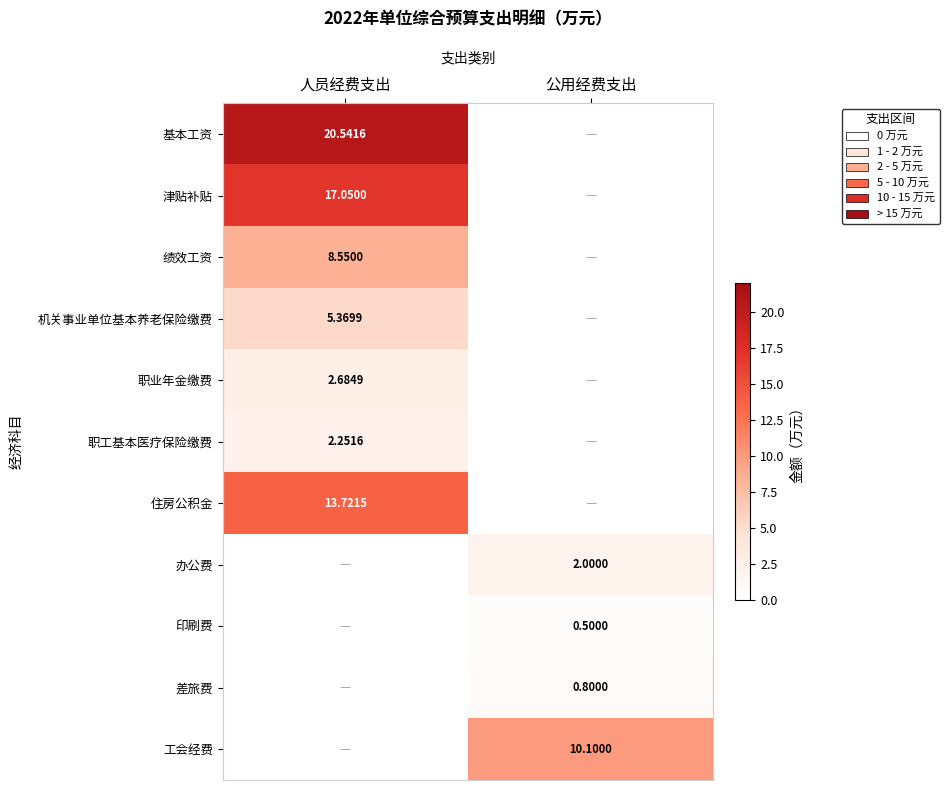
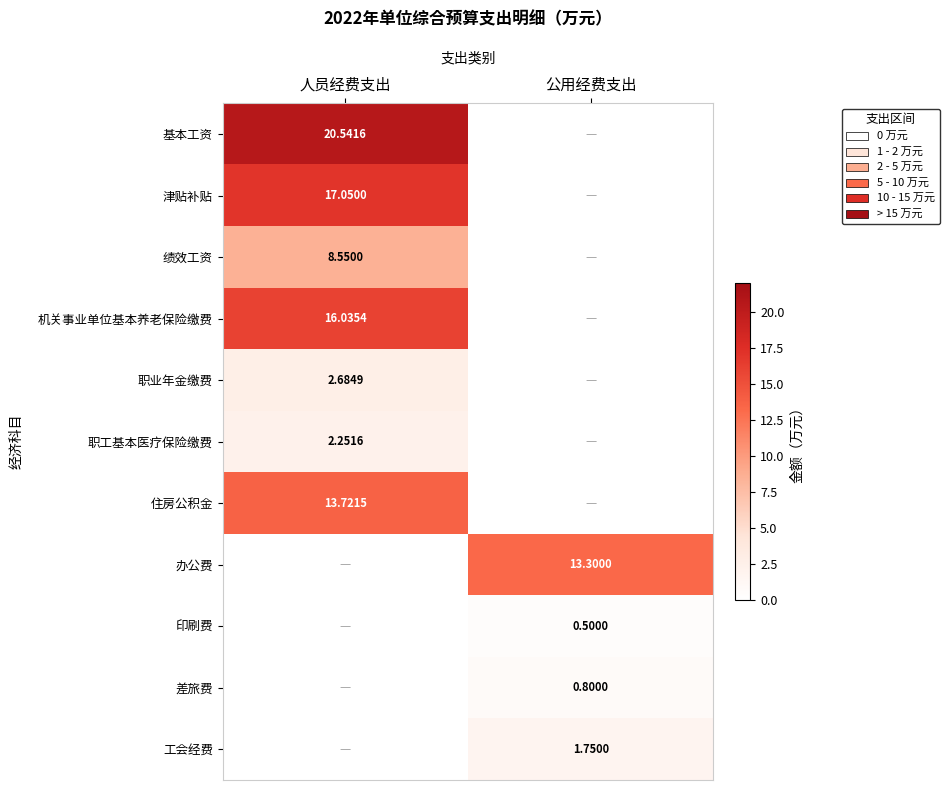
机关事业单位基本养老保险缴费, 人员经费支出: 5.3699 -> 16.0354
办公费, 公用经费支出: 2.0000 -> 13.3000
工会经费, 公用经费支出: 10.1000 -> 1.7500
